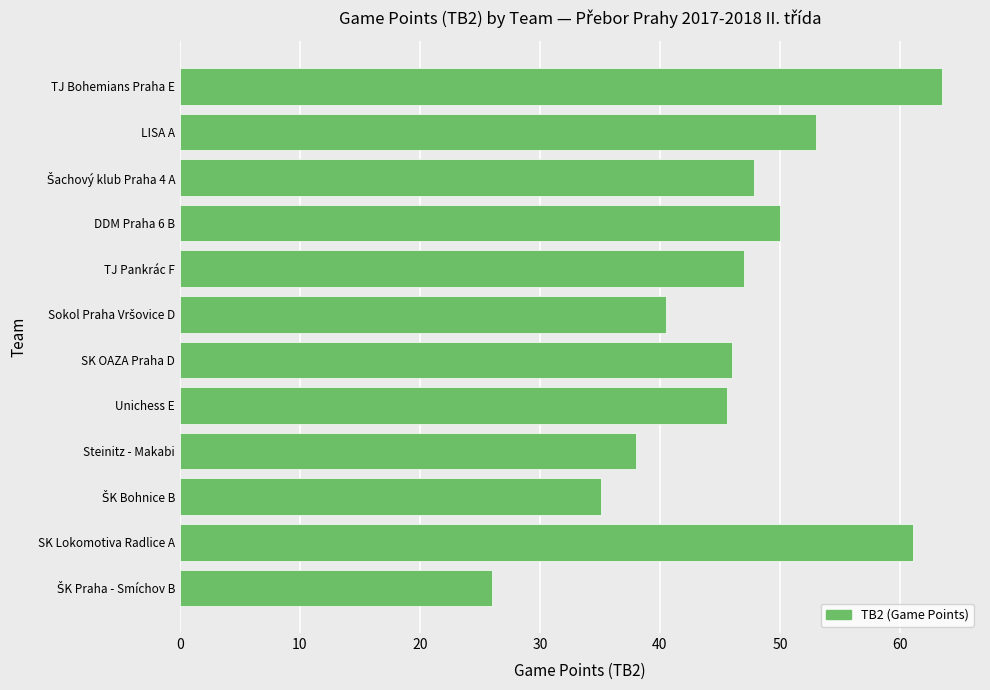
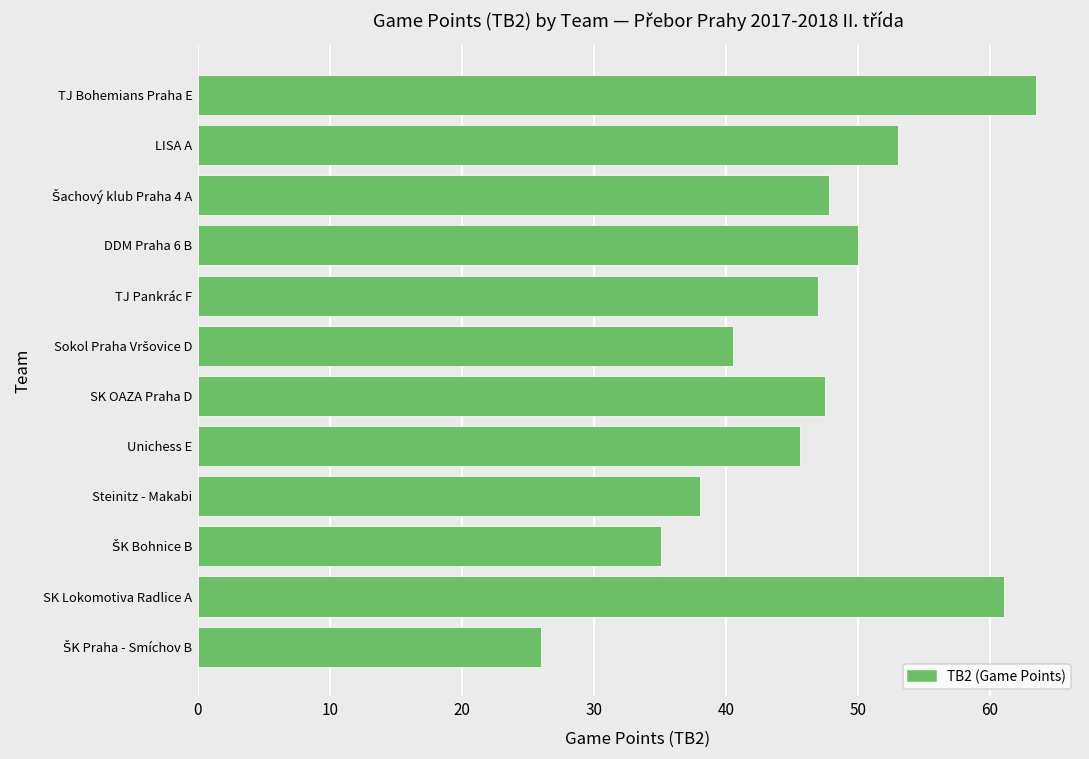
SK OAZA Praha D: 46.0 -> 47.5
